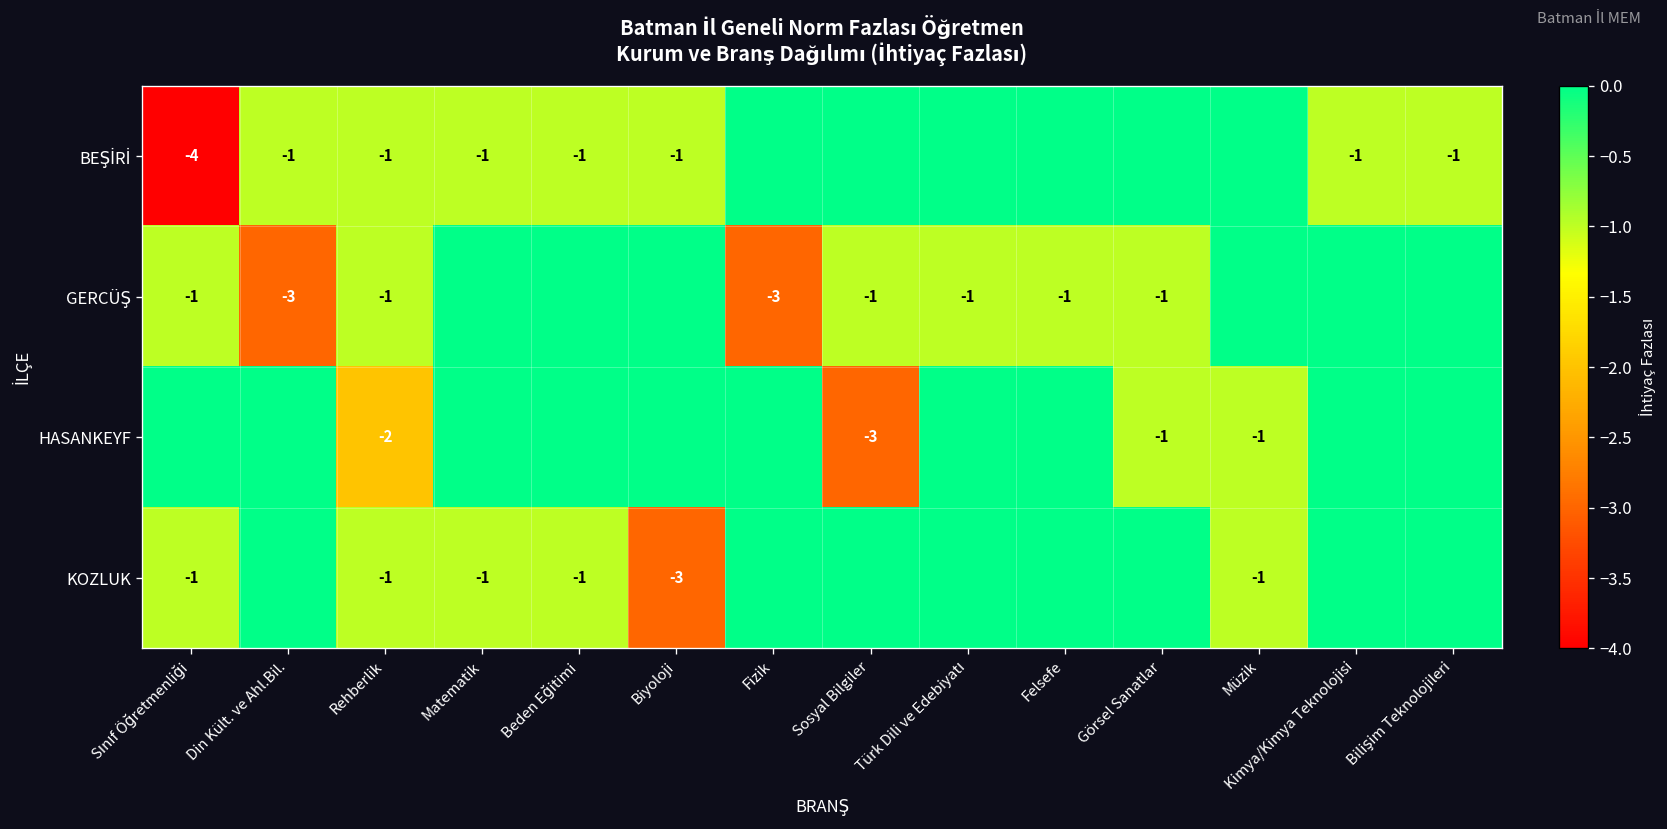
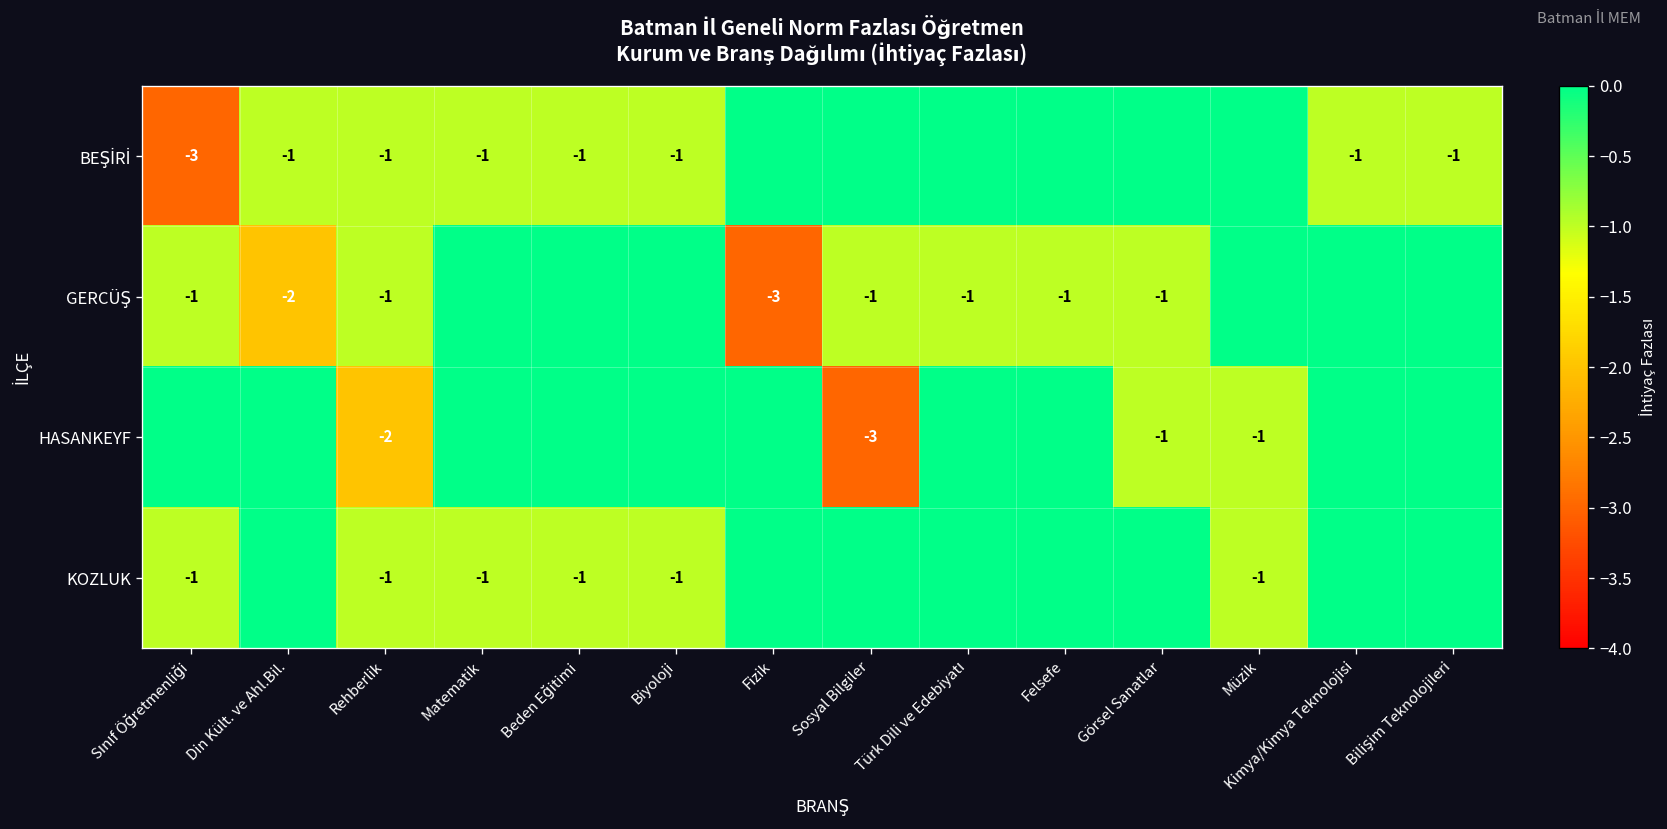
BEŞİRİ, Sınıf Öğretmenliği: -4 -> -3
GERCÜŞ, Din Kült. ve Ahl.Bil.: -3 -> -2
KOZLUK, Biyoloji: -3 -> -1
